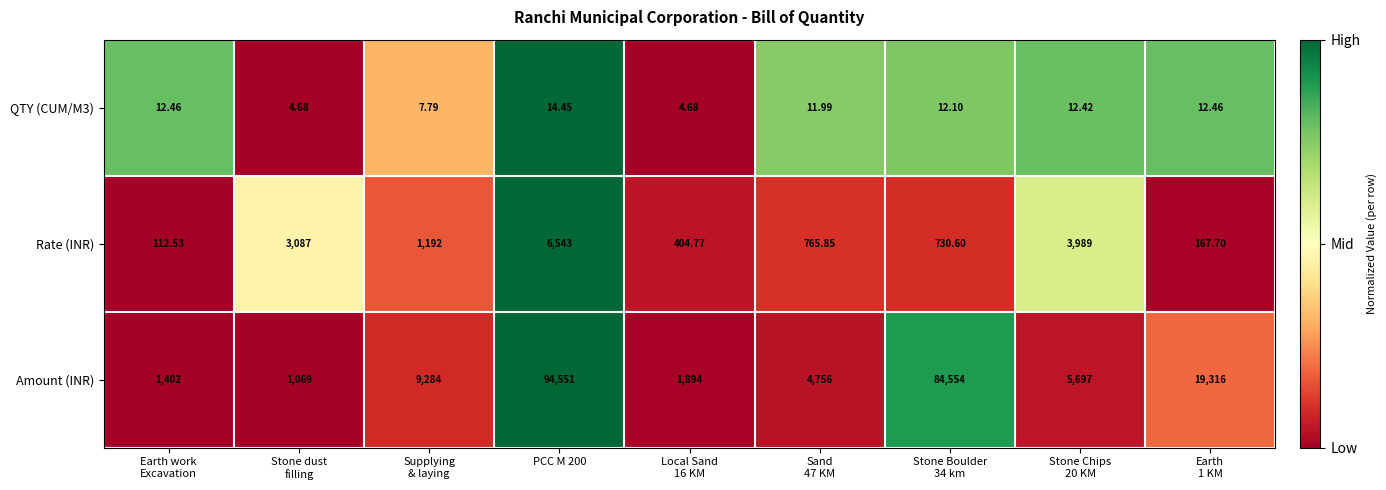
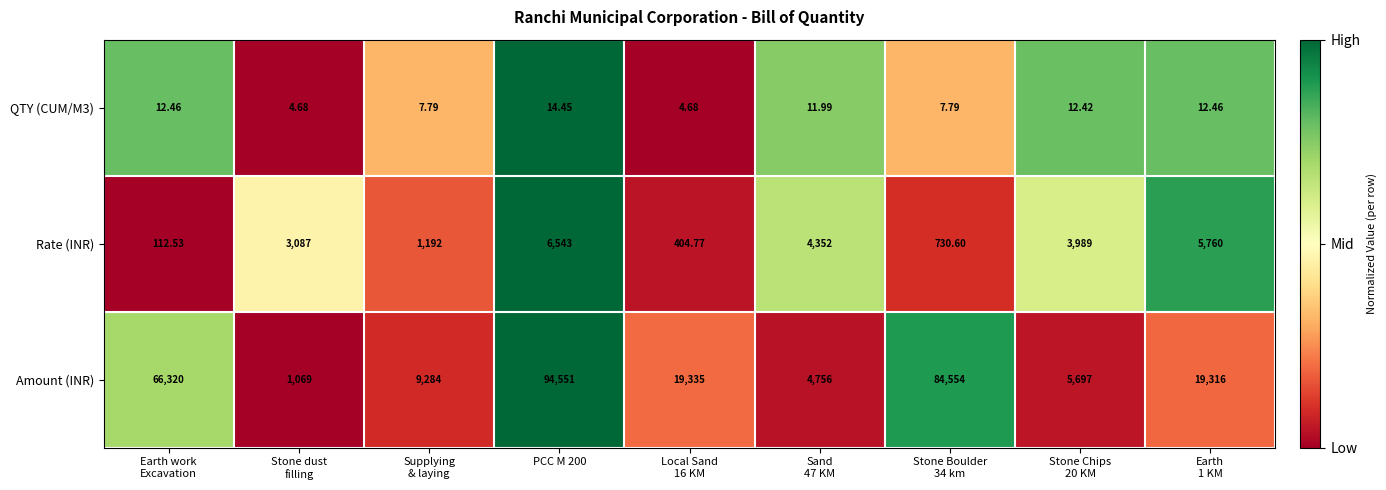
QTY (CUM/M3), Stone Boulder 34 km: 12.10 -> 7.79
Rate (INR), Sand 47 KM: 765.85 -> 4,352
Rate (INR), Earth 1 KM: 167.70 -> 5,760
Amount (INR), Earth work Excavation: 1,402 -> 66,320
Amount (INR), Local Sand 16 KM: 1,894 -> 19,335
